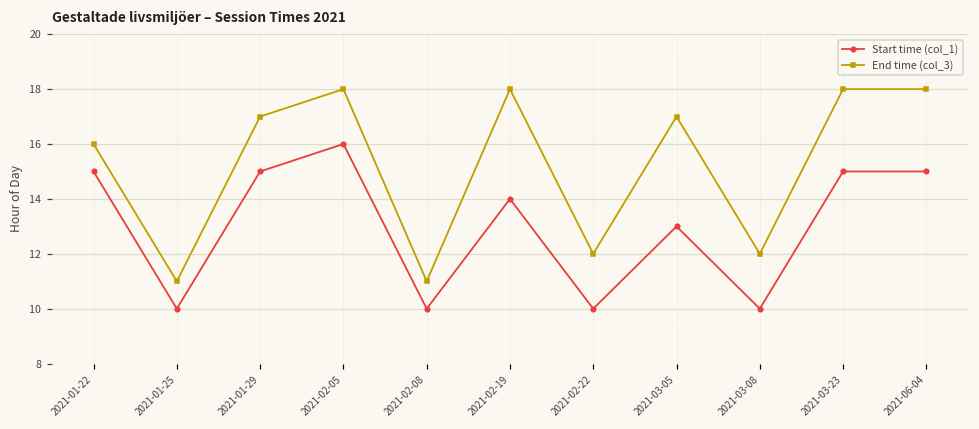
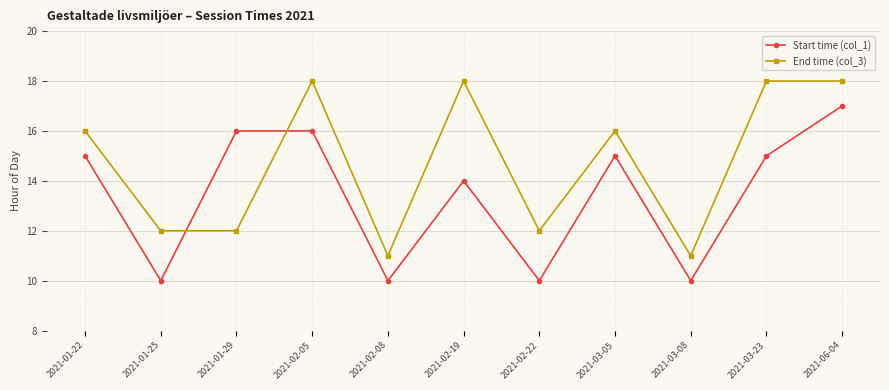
End time (col_3), 2021-01-25: 11 -> 12
Start time (col_1), 2021-01-29: 15 -> 16
End time (col_3), 2021-01-29: 17 -> 12
Start time (col_1), 2021-03-05: 13 -> 15
End time (col_3), 2021-03-05: 17 -> 16
End time (col_3), 2021-03-08: 12 -> 11
Start time (col_1), 2021-06-04: 15 -> 17
